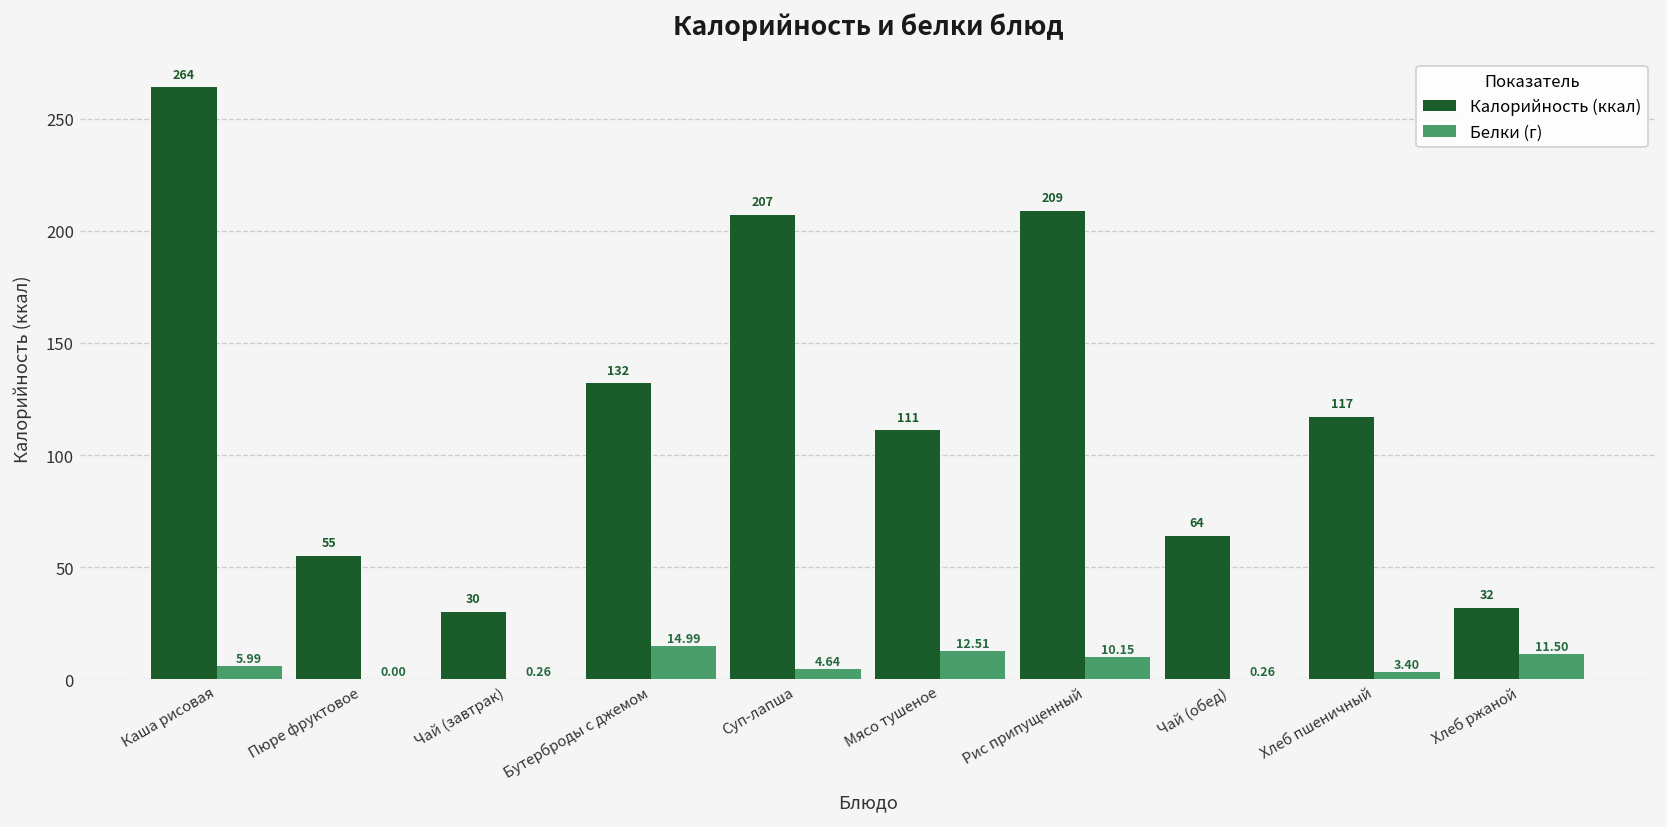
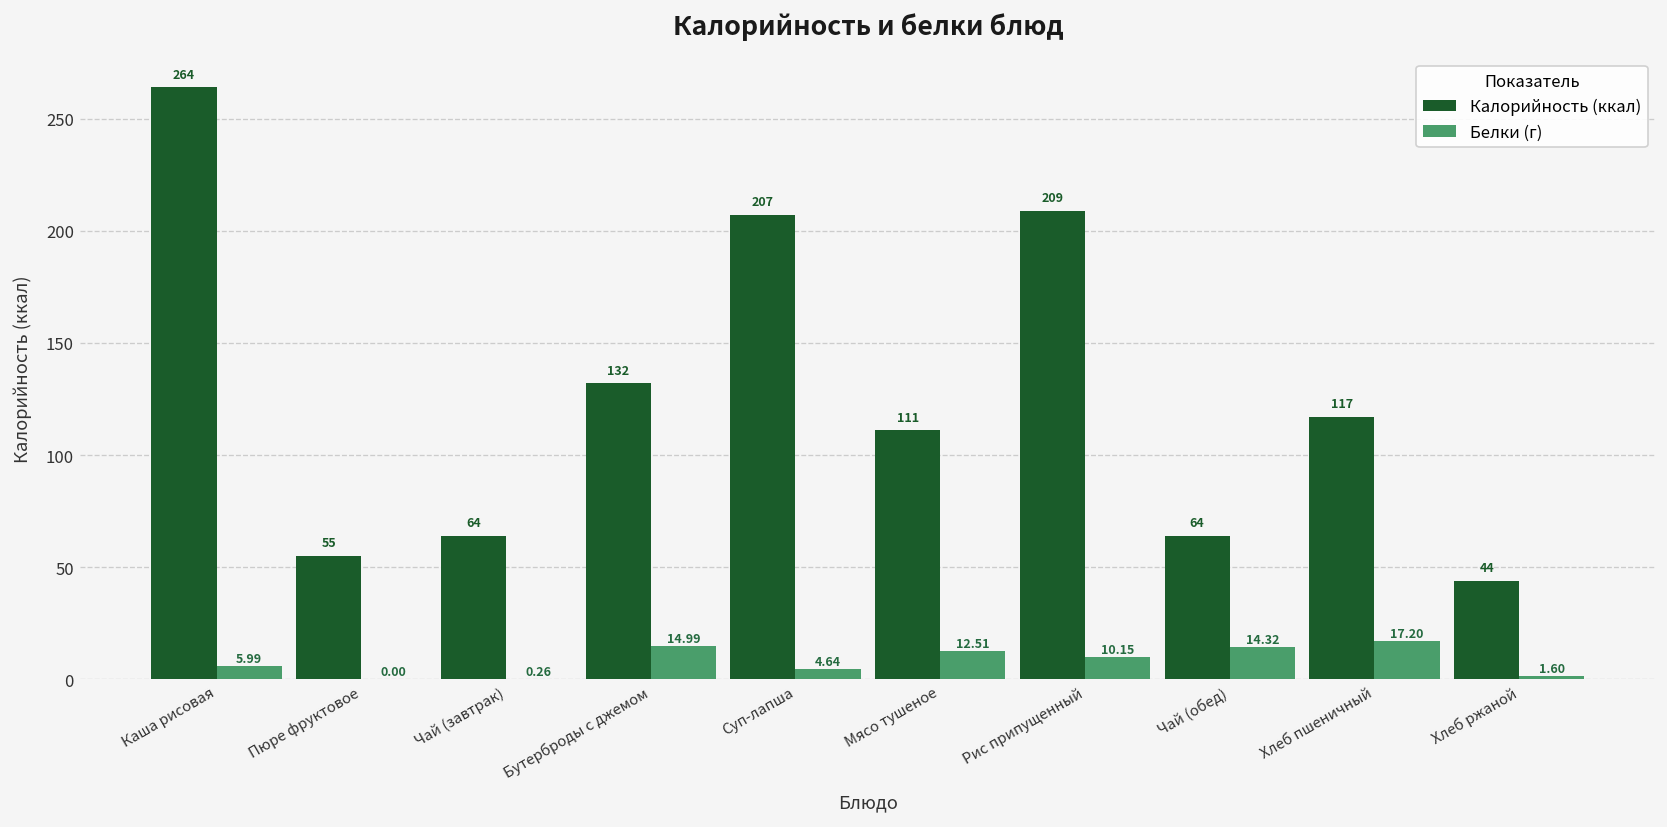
Калорийность (ккал), Чай (завтрак): 30 -> 64
Белки (г), Чай (обед): 0.26 -> 14.32
Белки (г), Хлеб пшеничный: 3.40 -> 17.20
Калорийность (ккал), Хлеб ржаной: 32 -> 44
Белки (г), Хлеб ржаной: 11.50 -> 1.60
